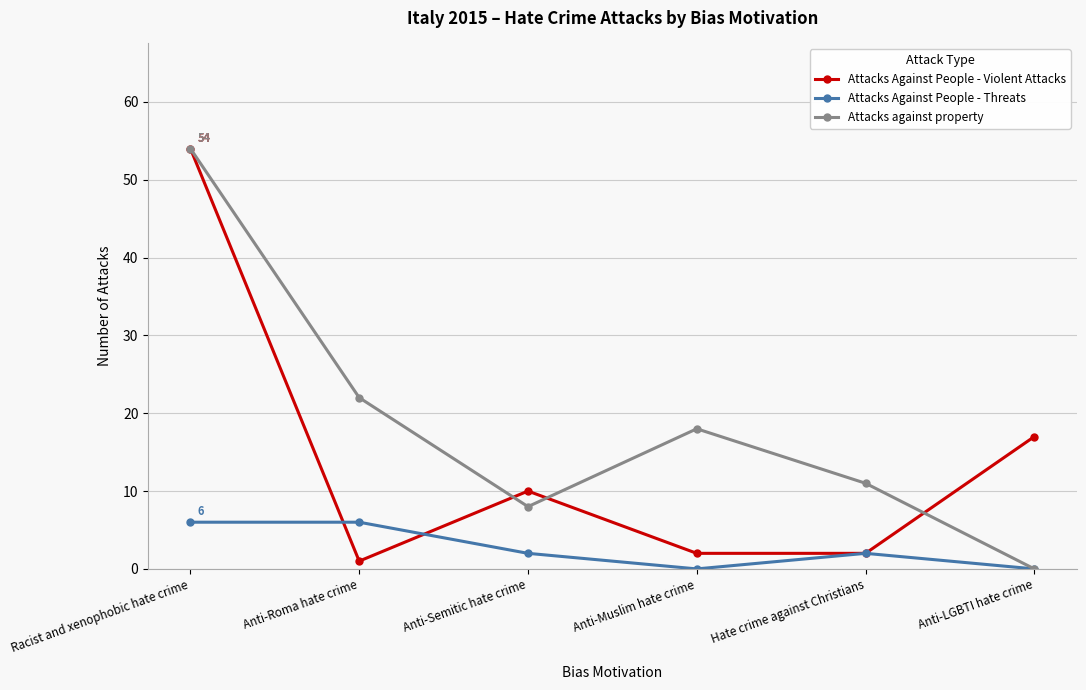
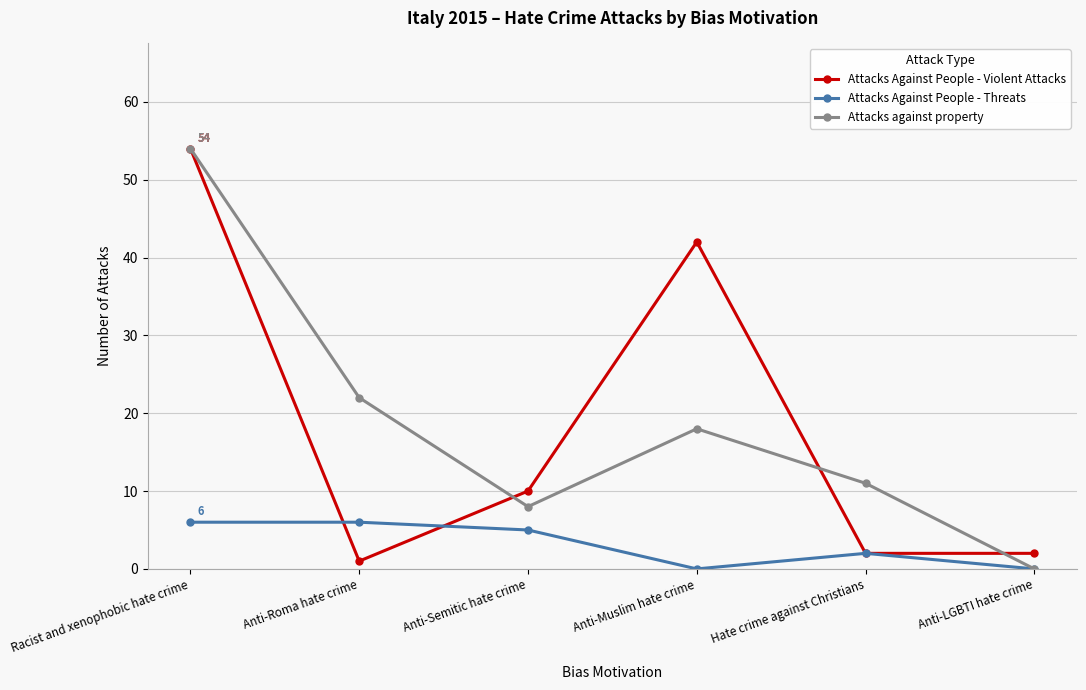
Attacks Against People - Threats, Anti-Semitic hate crime: 2 -> 5
Attacks Against People - Violent Attacks, Anti-Muslim hate crime: 2 -> 42
Attacks Against People - Violent Attacks, Anti-LGBTI hate crime: 17 -> 2
